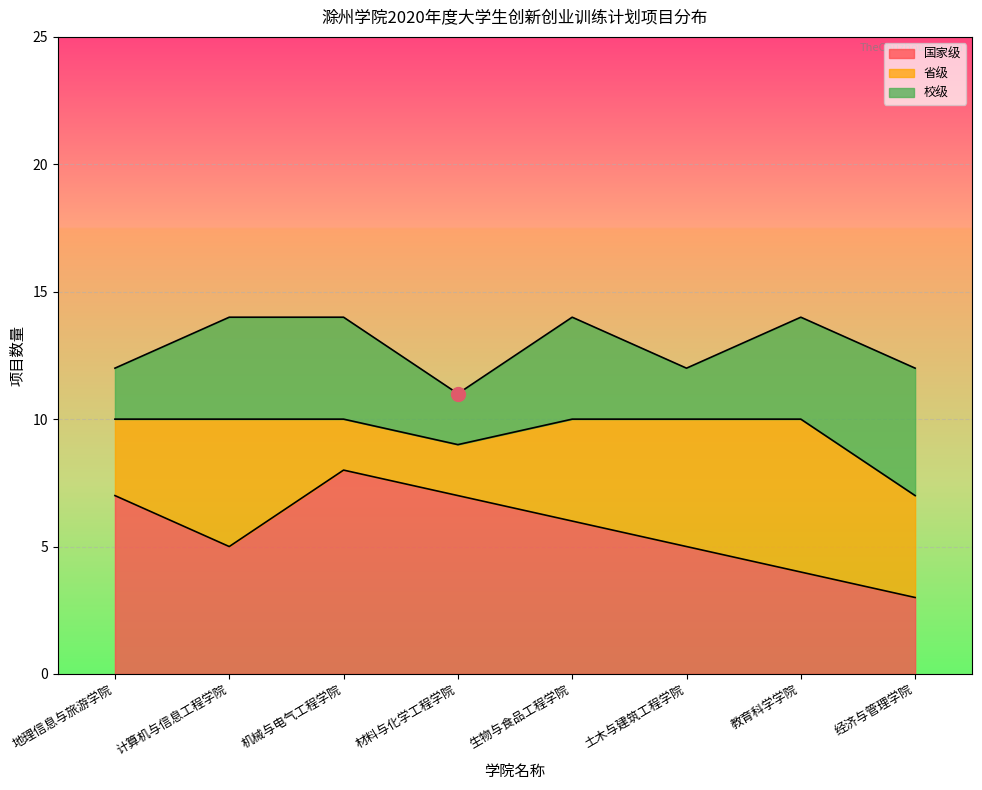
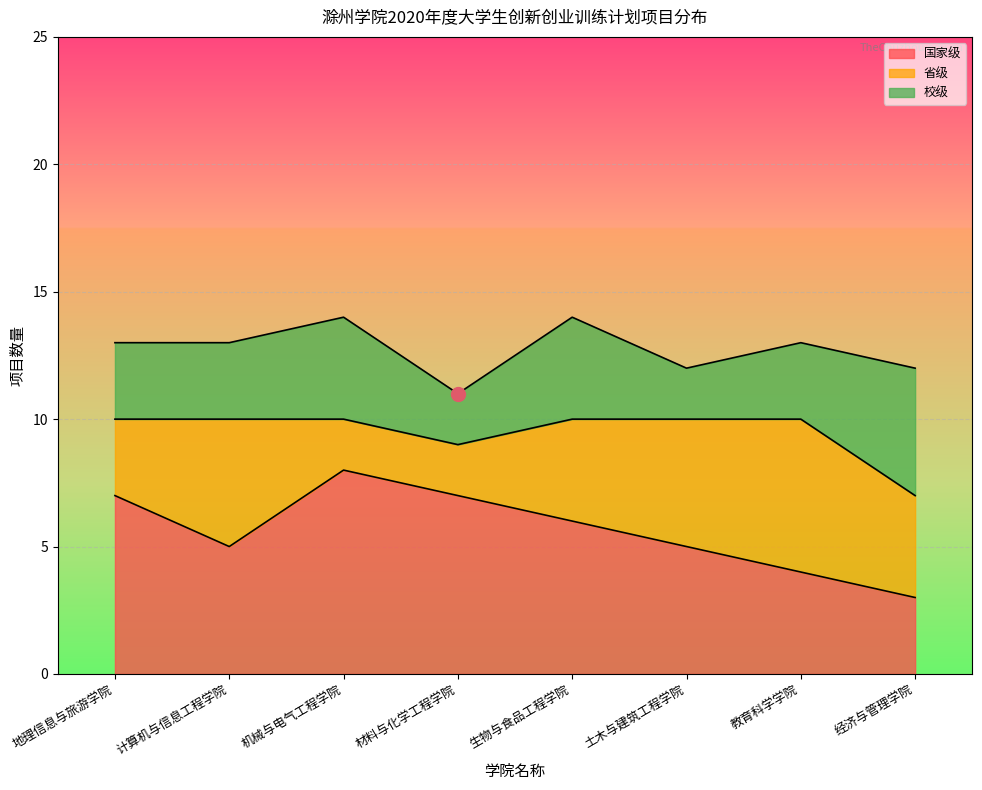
校级, 地理信息与旅游学院: 2 -> 3
校级, 计算机与信息工程学院: 4 -> 3
校级, 教育科学学院: 4 -> 3
